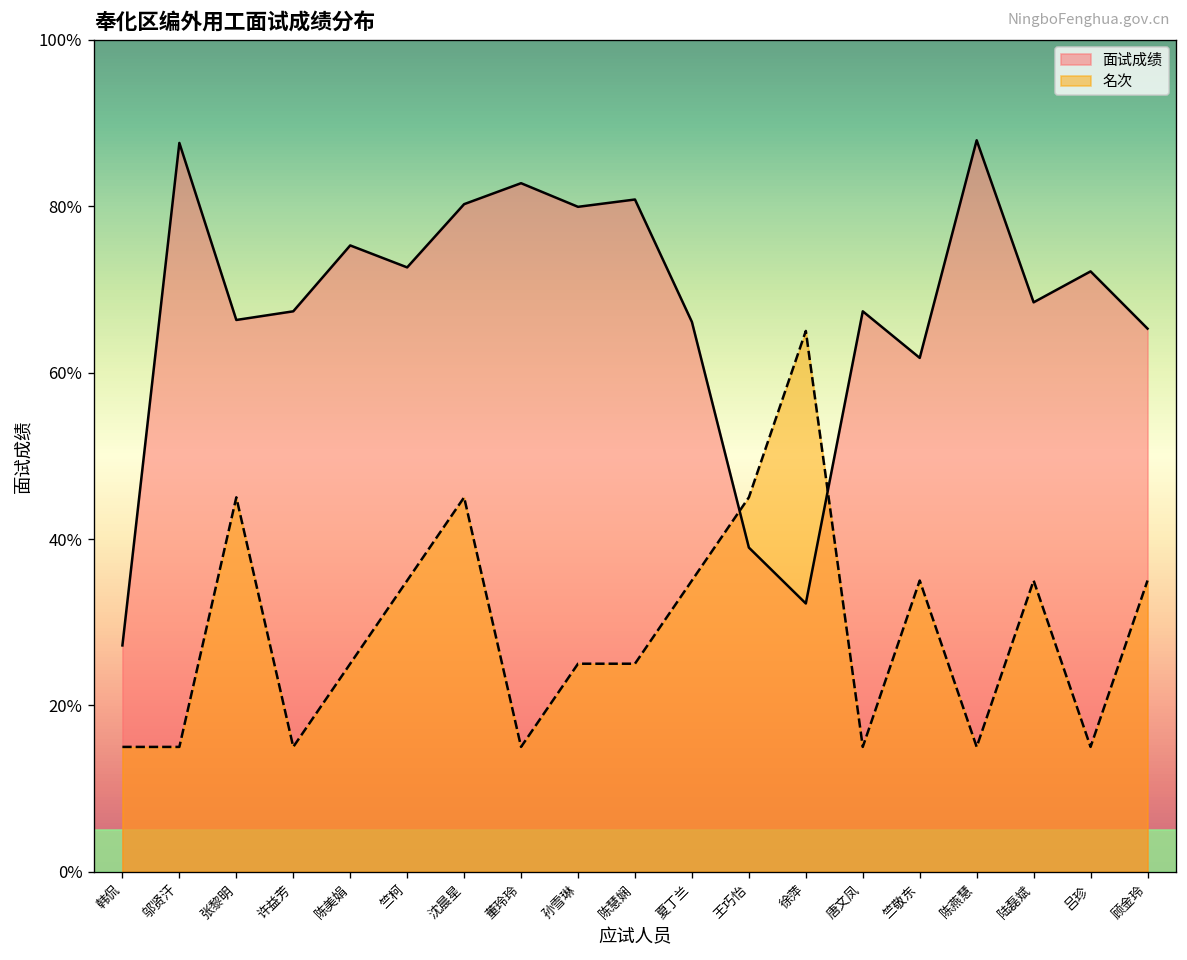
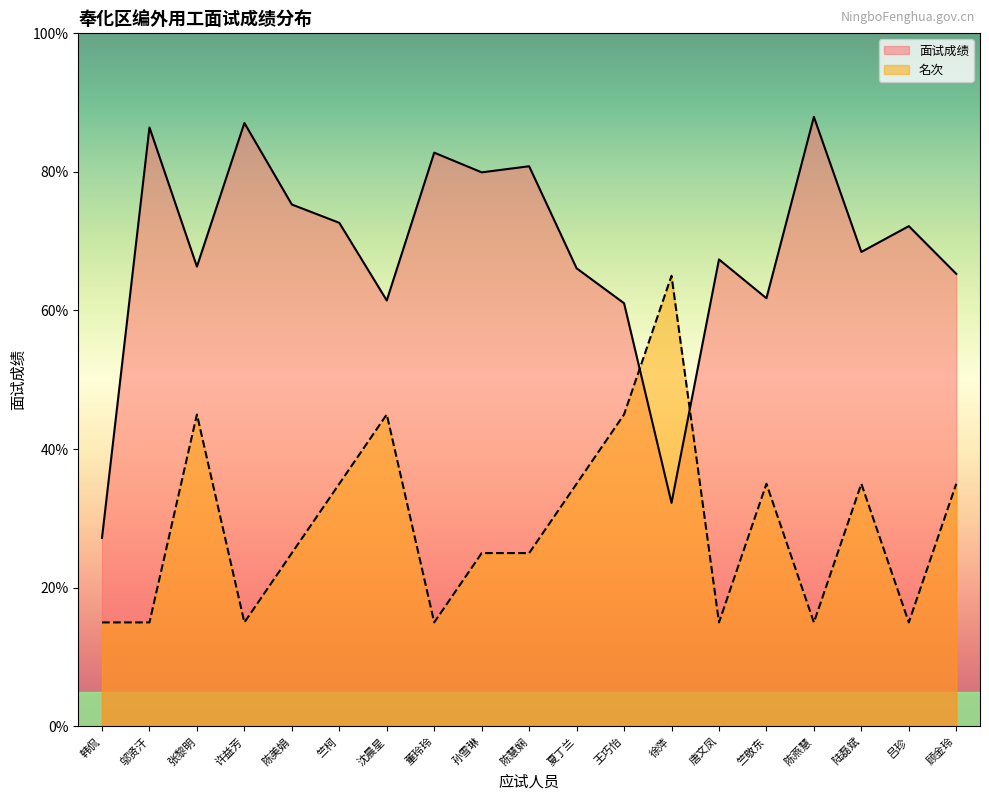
面试成绩, 邬贤汗: 88% -> 86%
面试成绩, 许益芳: 67% -> 87%
面试成绩, 沈晨星: 80% -> 61%
面试成绩, 王巧怡: 39% -> 61%
